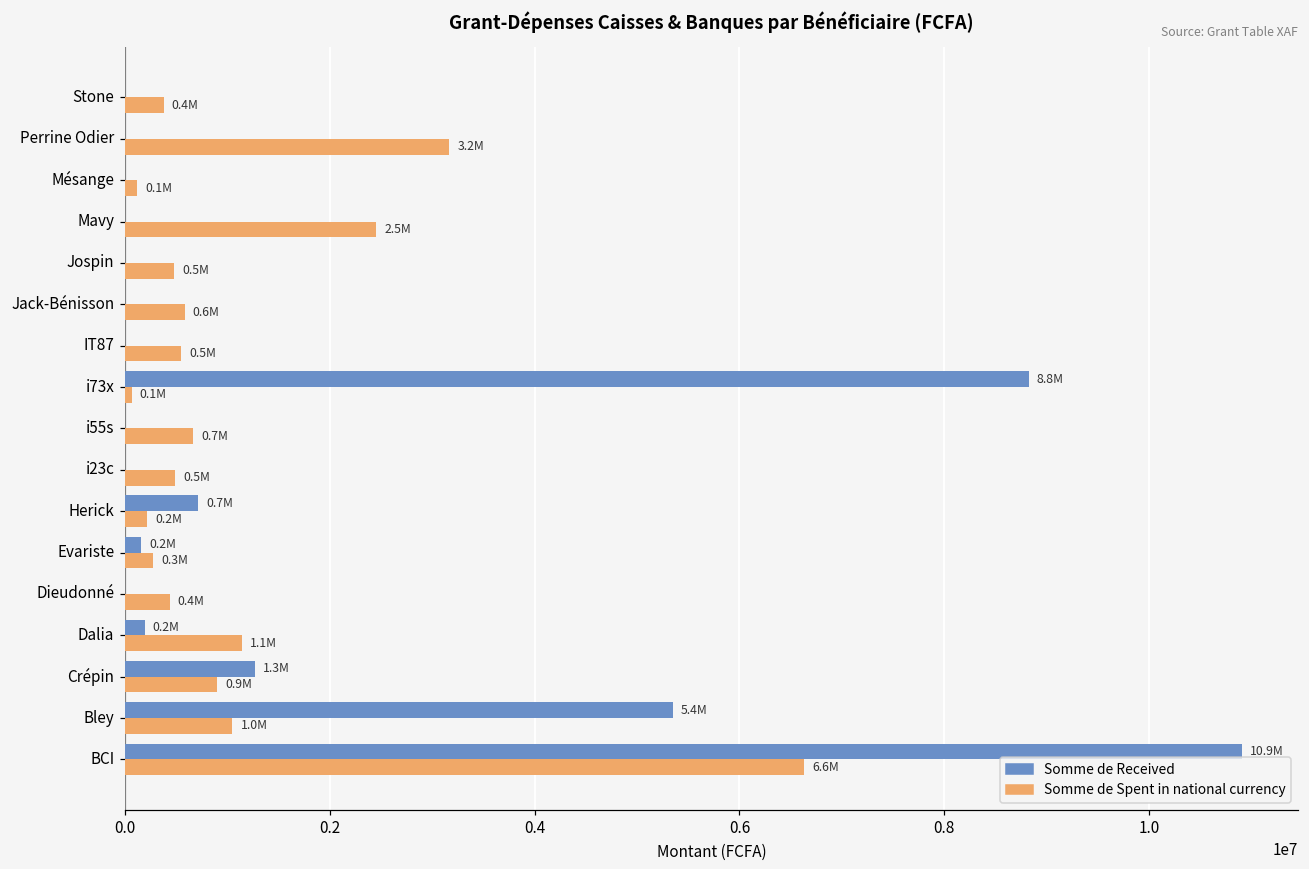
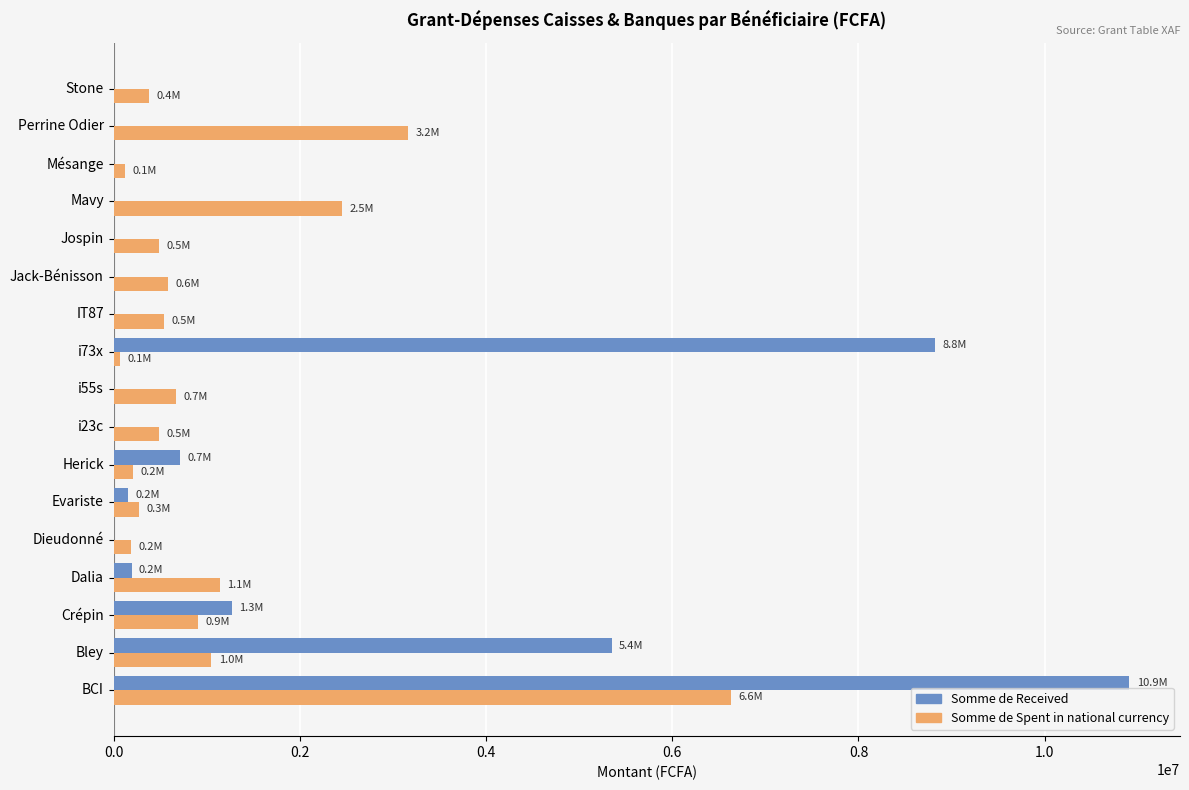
Somme de Spent in national currency, Dieudonné: 0.4M -> 0.2M
